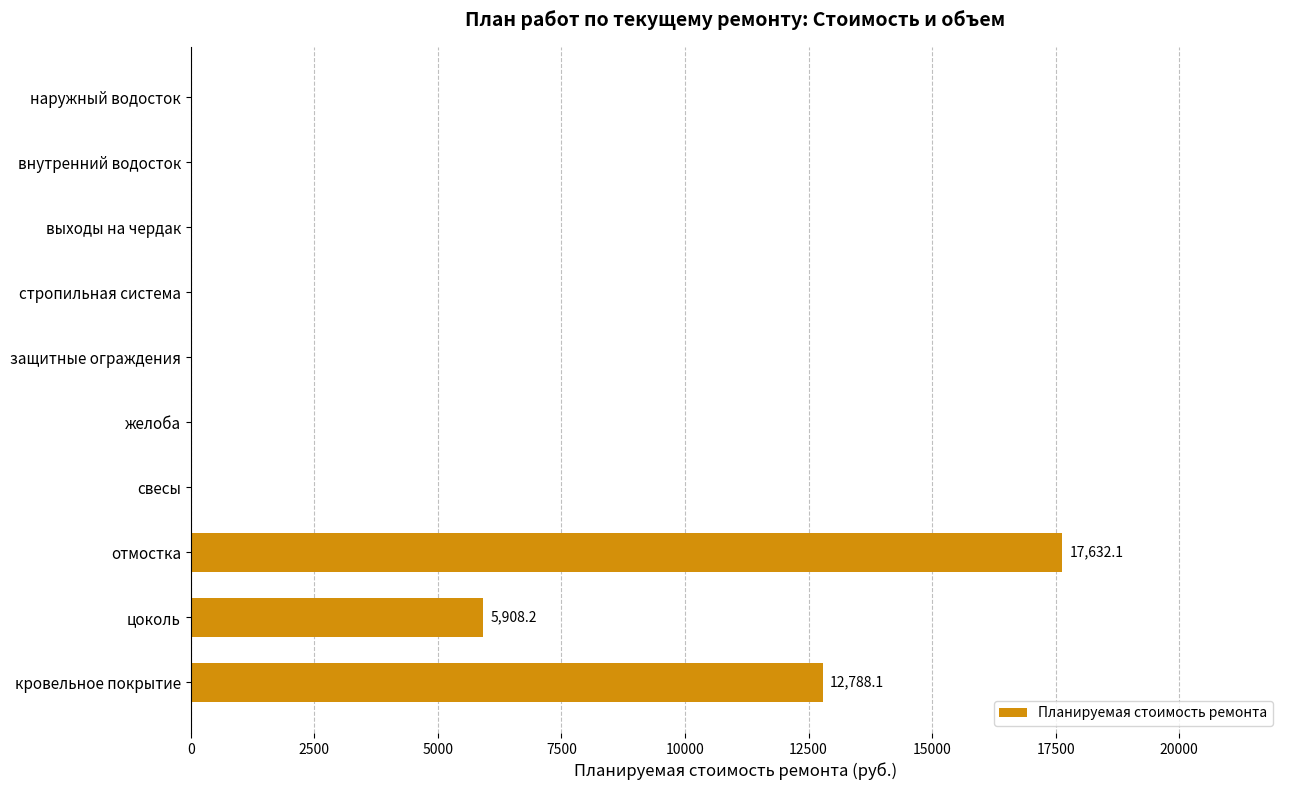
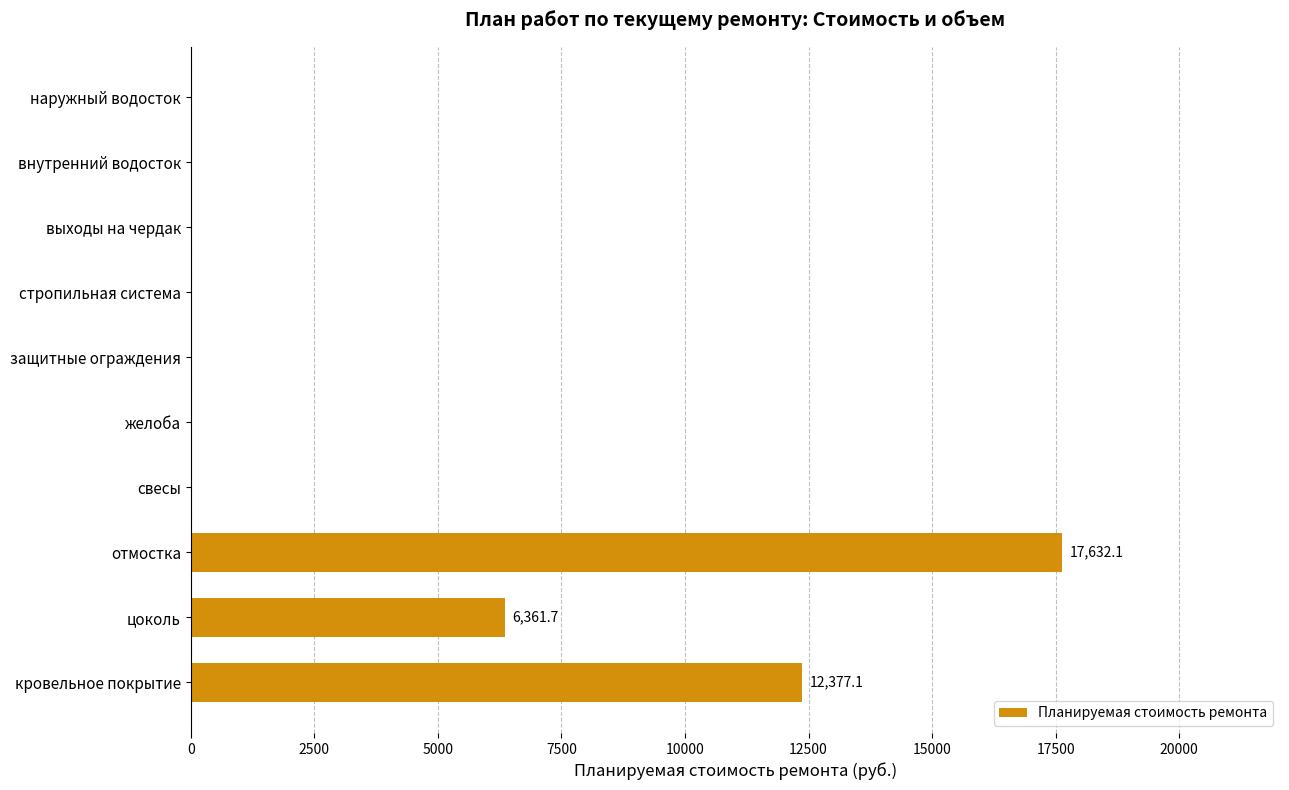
цоколь: 5,908.2 -> 6,361.7
кровельное покрытие: 12,788.1 -> 12,377.1
